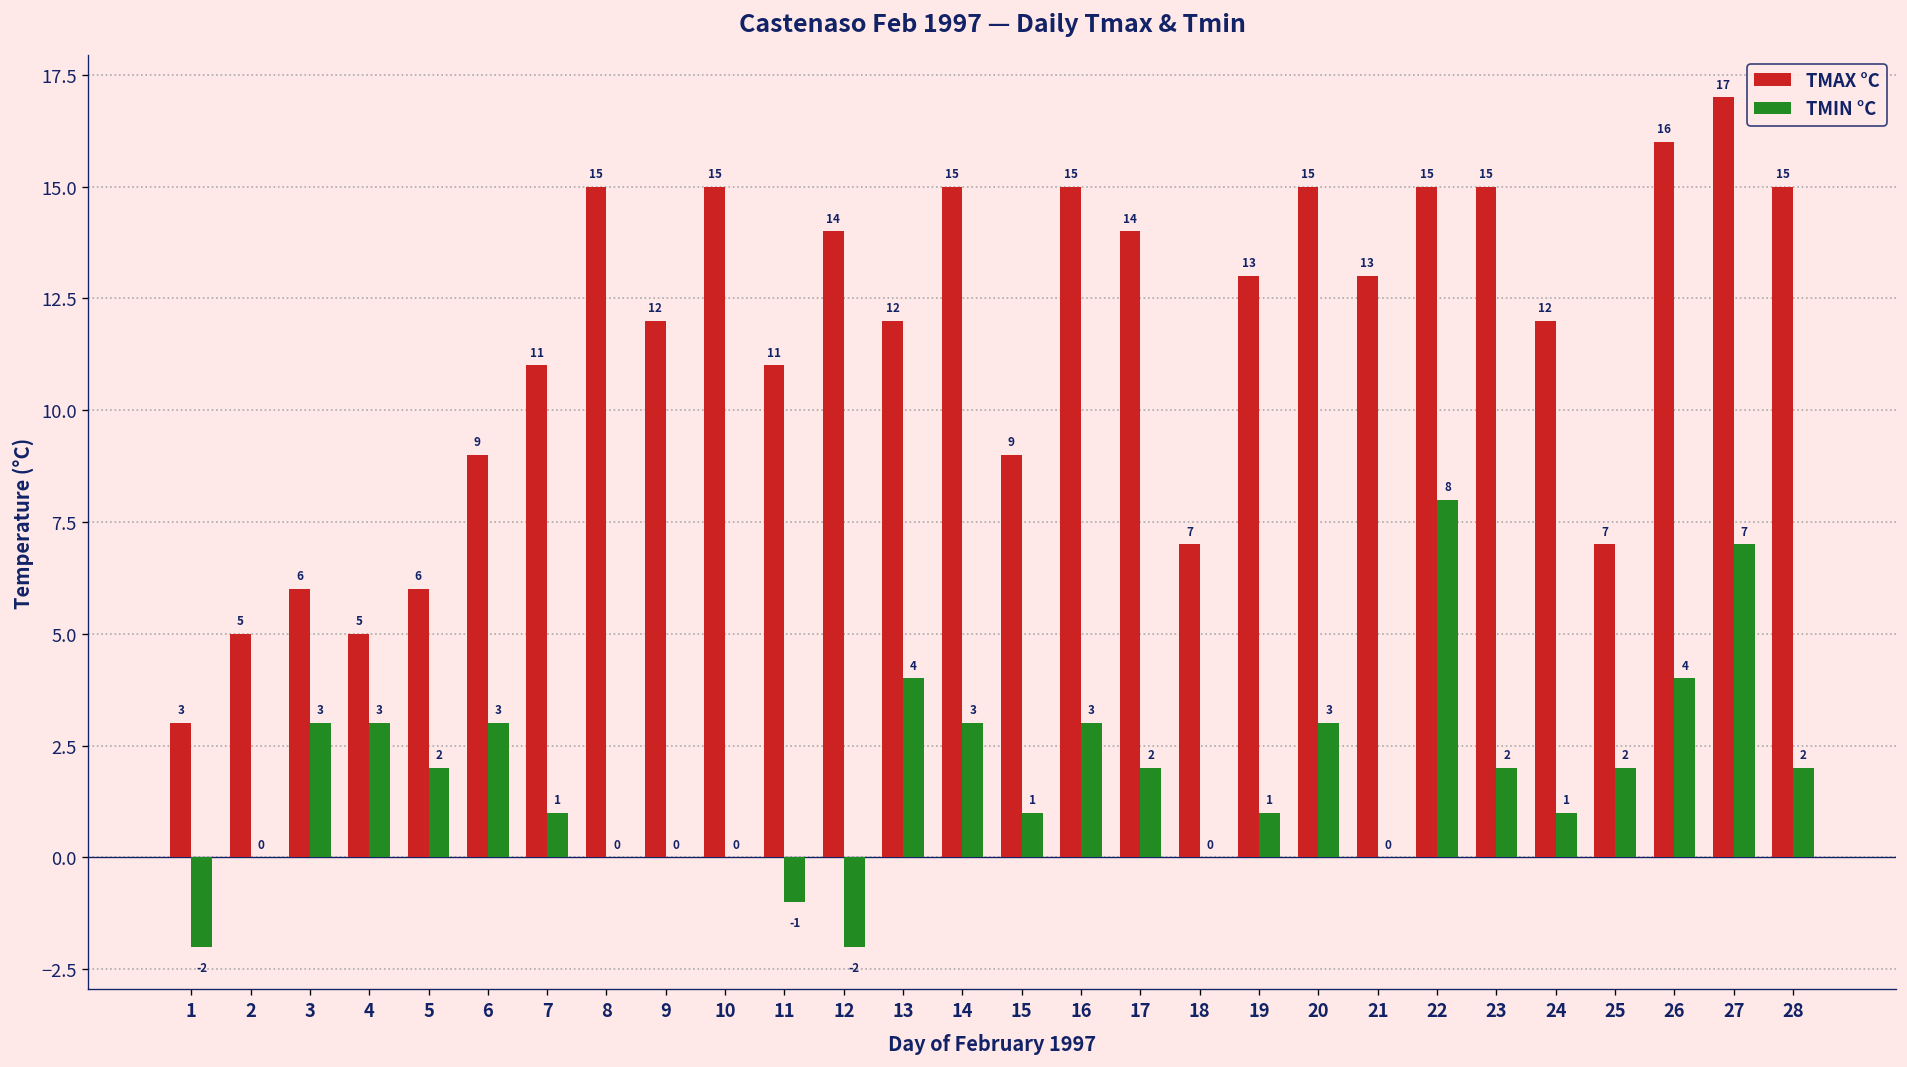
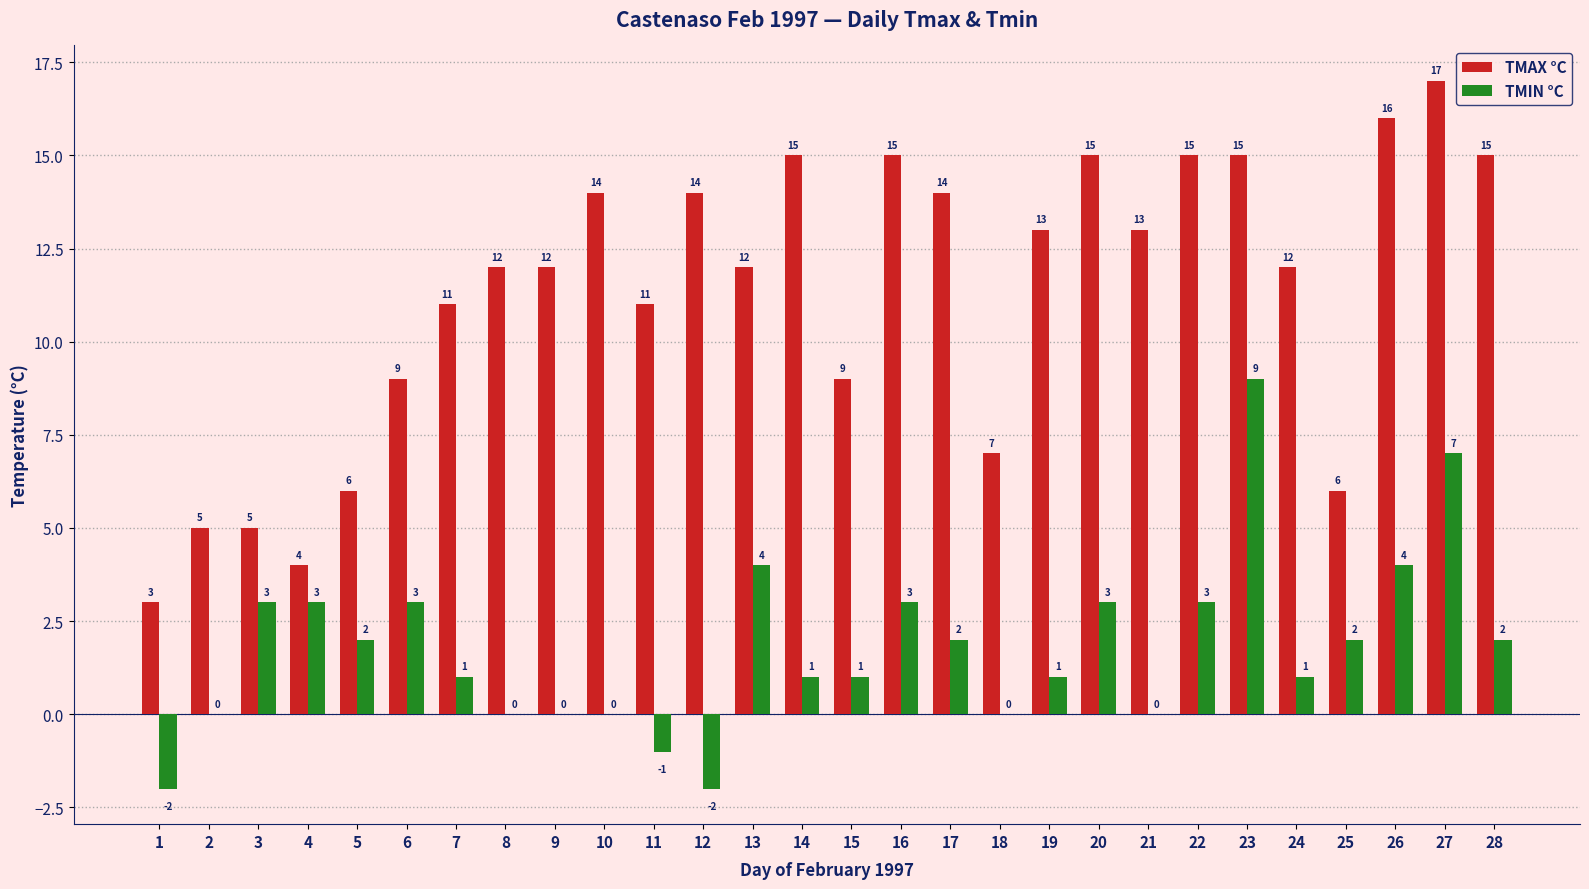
TMAX °C, 3: 6 -> 5
TMAX °C, 4: 5 -> 4
TMAX °C, 8: 15 -> 12
TMAX °C, 10: 15 -> 14
TMIN °C, 14: 3 -> 1
TMIN °C, 22: 8 -> 3
TMIN °C, 23: 2 -> 9
TMAX °C, 25: 7 -> 6
